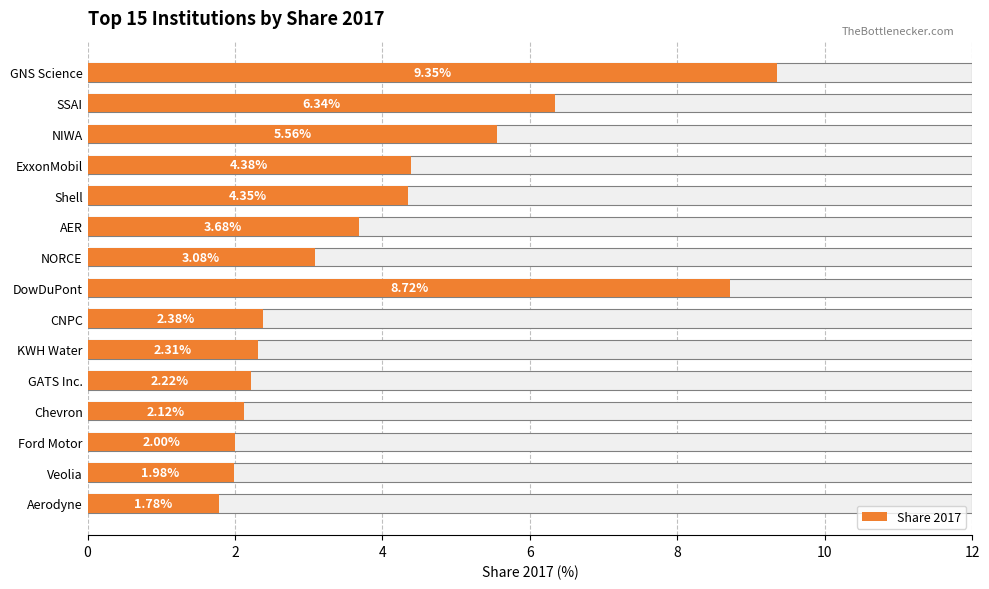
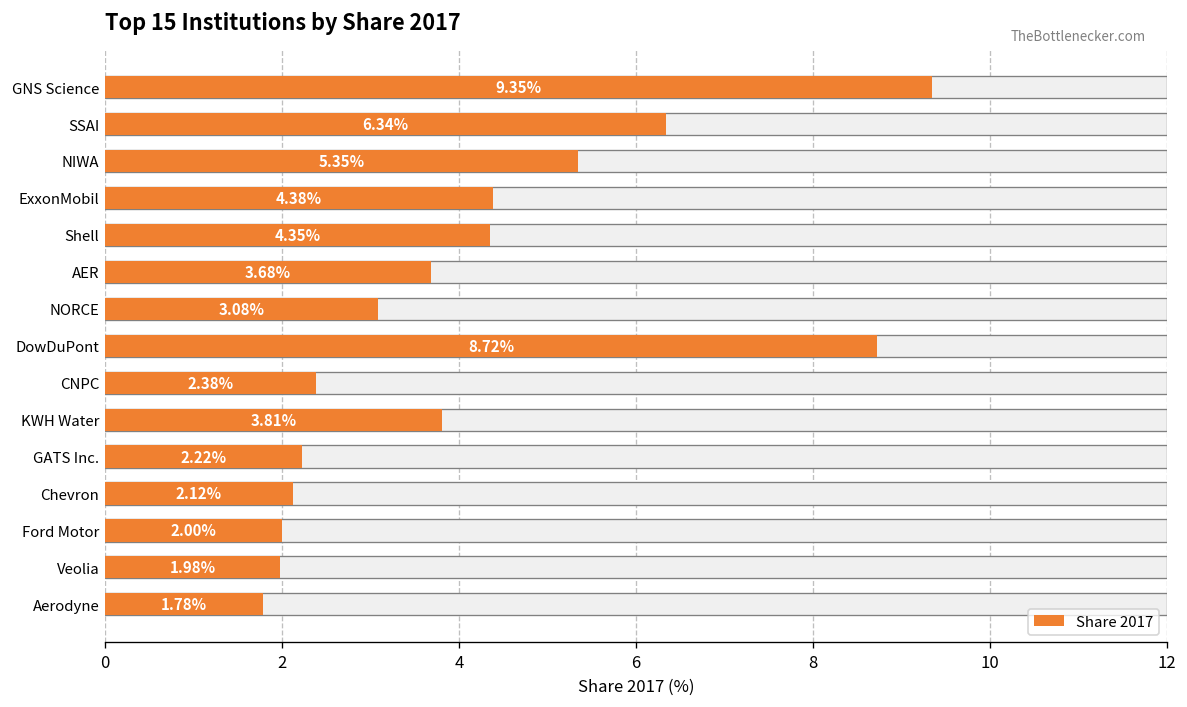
Share 2017, NIWA: 5.56% -> 5.35%
Share 2017, KWH Water: 2.31% -> 3.81%
